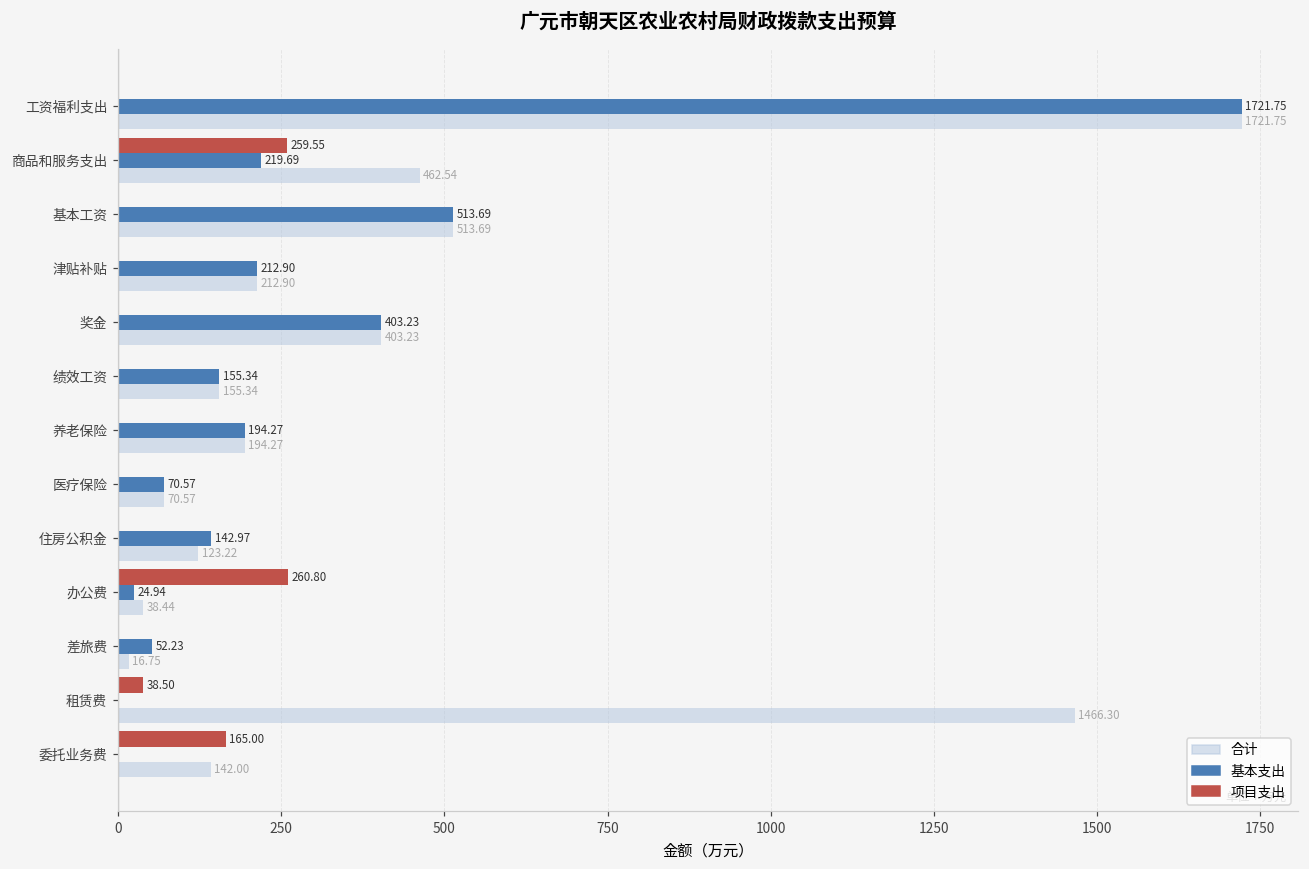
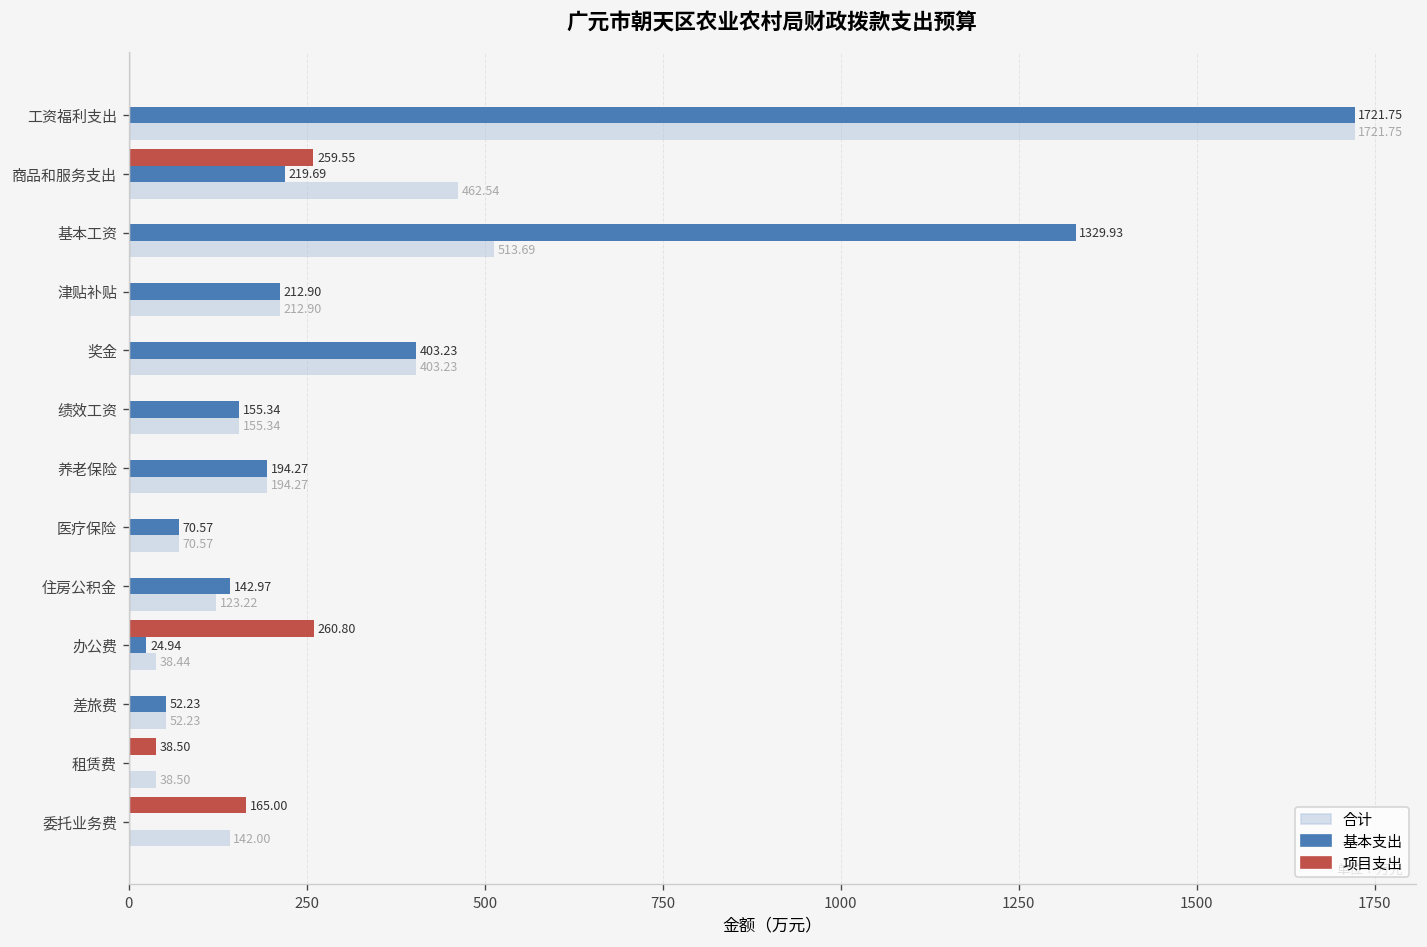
基本支出, 基本工资: 513.69 -> 1329.93
合计, 差旅费: 16.75 -> 52.23
合计, 租赁费: 1466.30 -> 38.50
